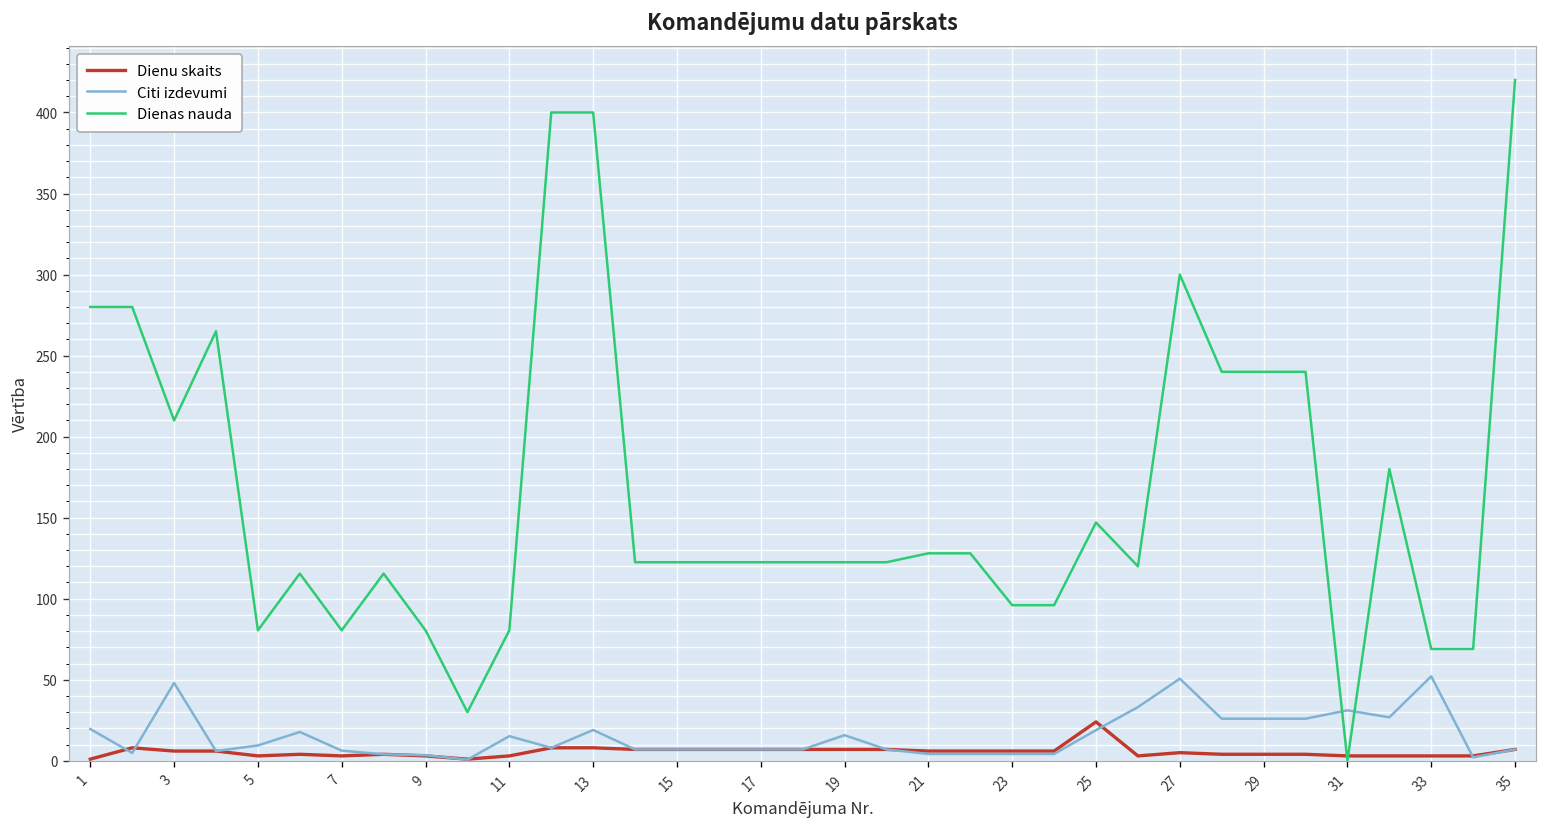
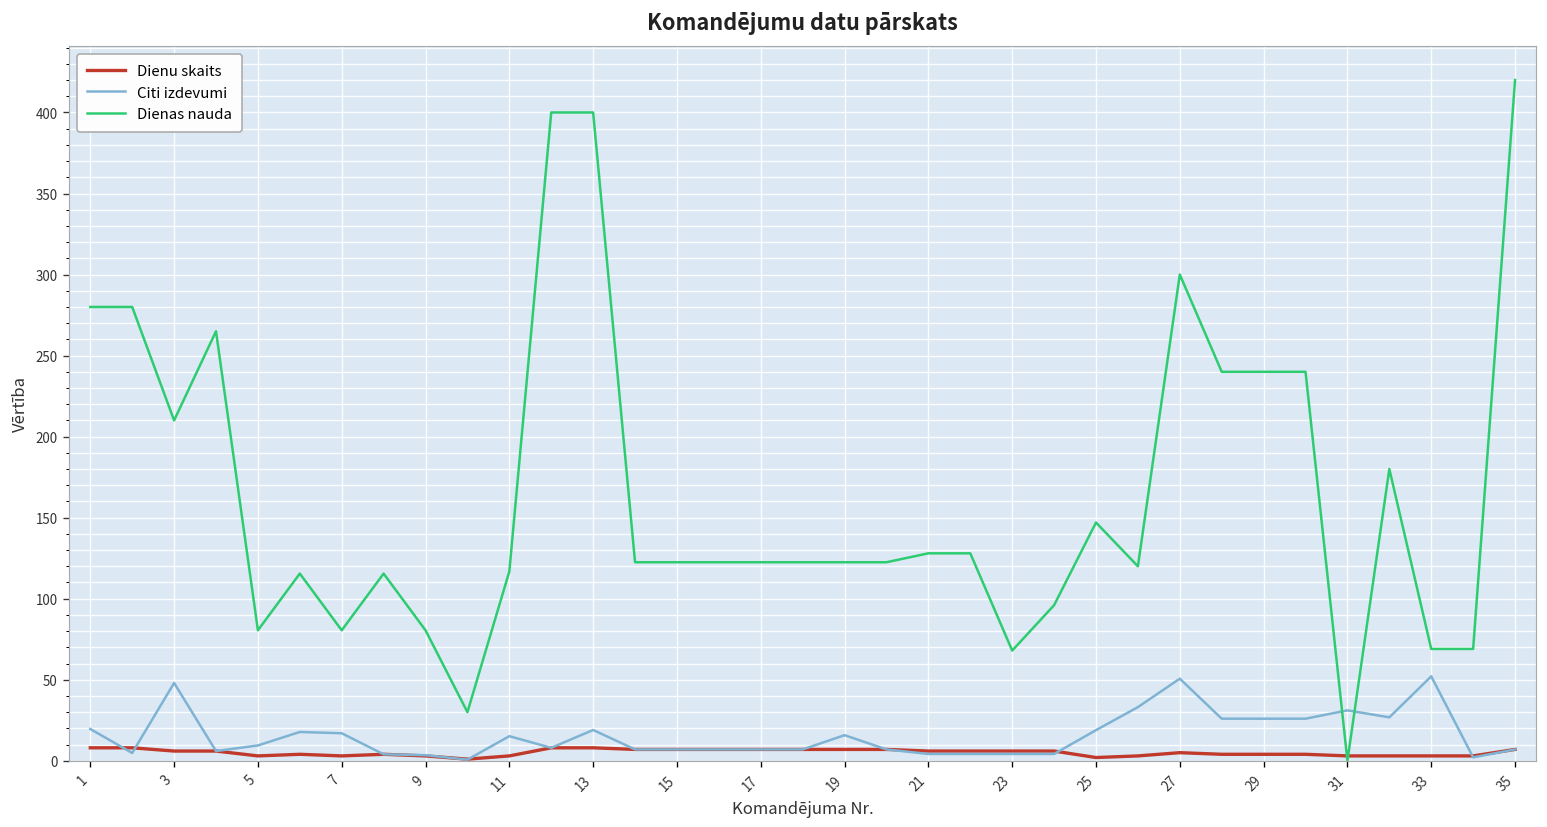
Dienu skaits, 1: 1 -> 8
Citi izdevumi, 7: 6 -> 17
Dienas nauda, 11: 81 -> 117
Dienas nauda, 23: 96 -> 68
Dienu skaits, 25: 24 -> 2
